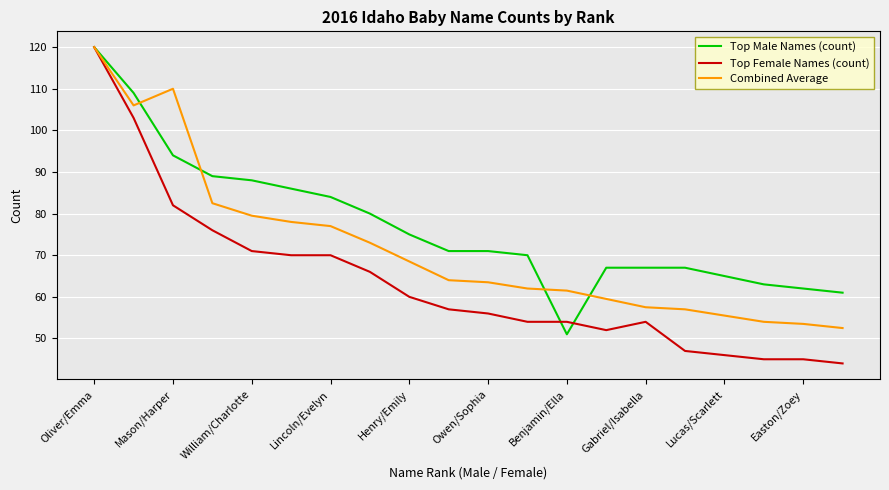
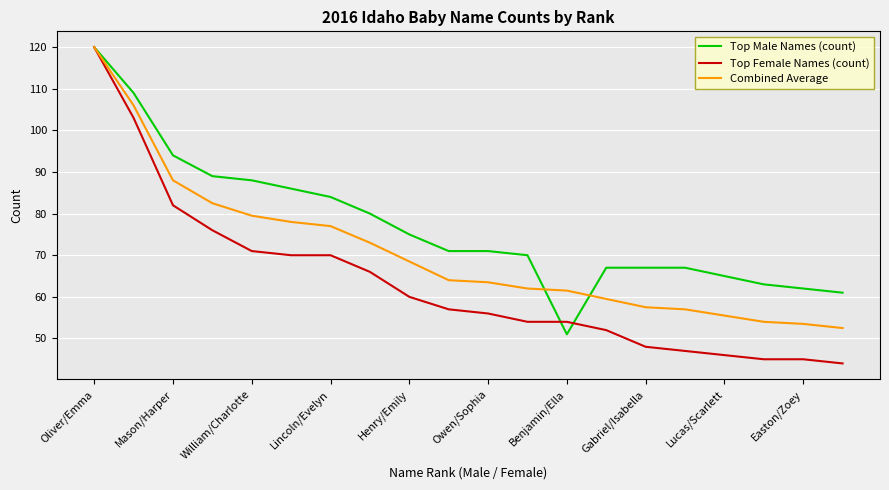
Combined Average, Mason/Harper: 110 -> 88
Top Female Names (count), Gabriel/Isabella: 54 -> 48
